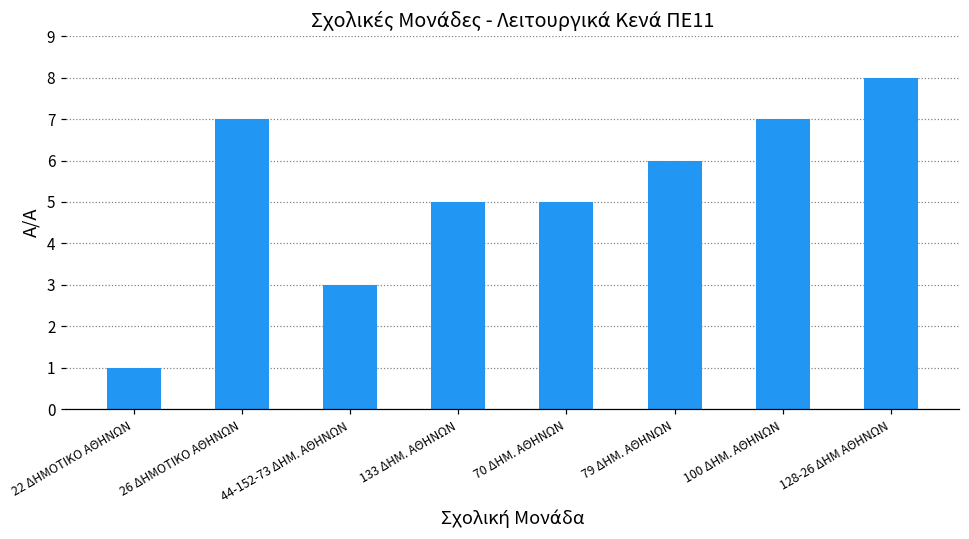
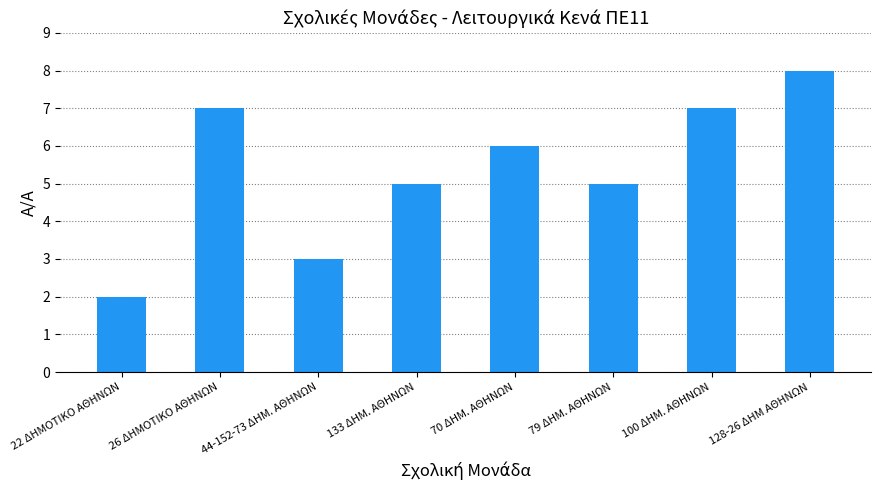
22 ΔΗΜΟΤΙΚΟ ΑΘΗΝΩΝ: 1 -> 2
70 ΔΗΜ. ΑΘΗΝΩΝ: 5 -> 6
79 ΔΗΜ. ΑΘΗΝΩΝ: 6 -> 5
